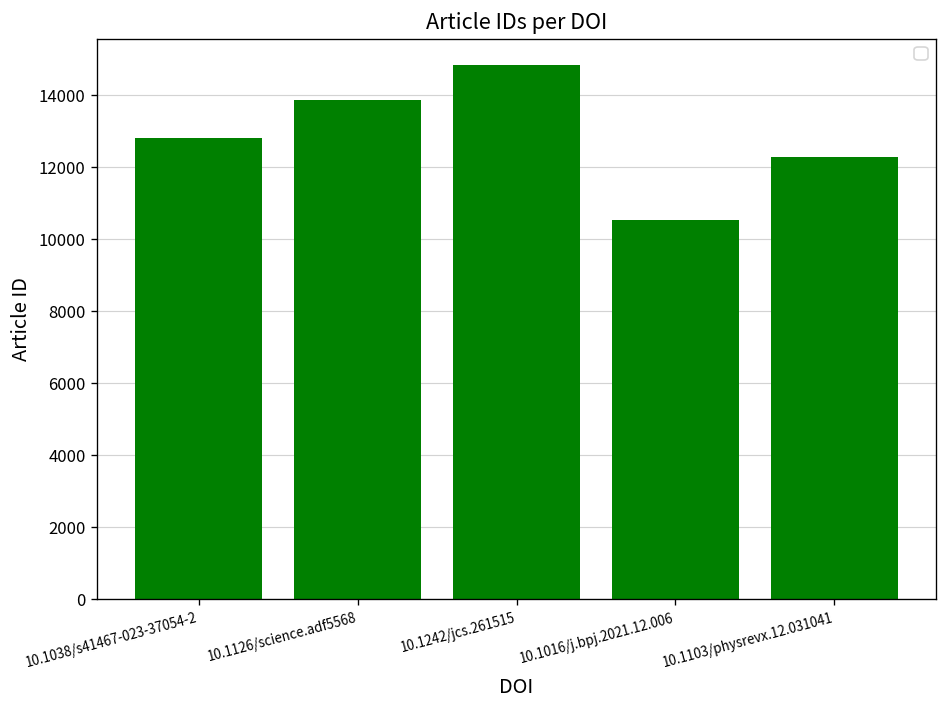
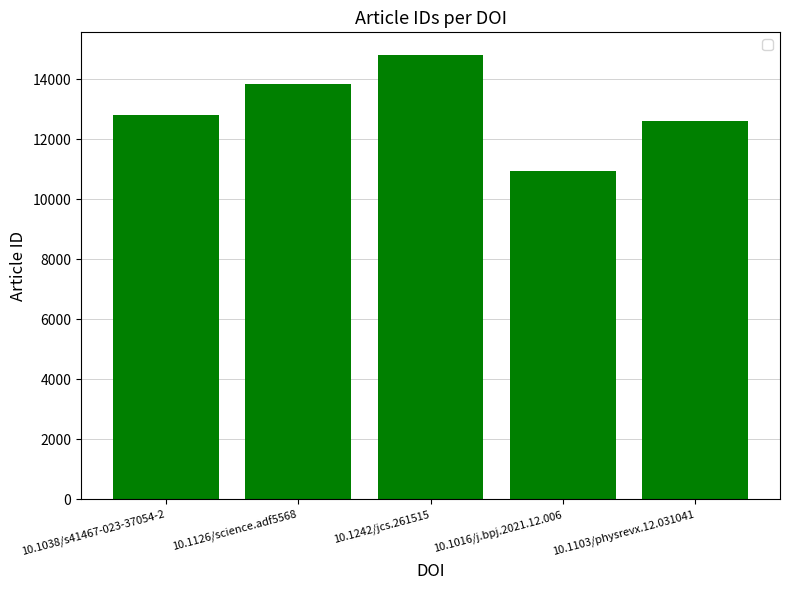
10.1016/j.bpj.2021.12.006: 10500 -> 11000
10.1103/physrevx.12.031041: 12300 -> 12600
